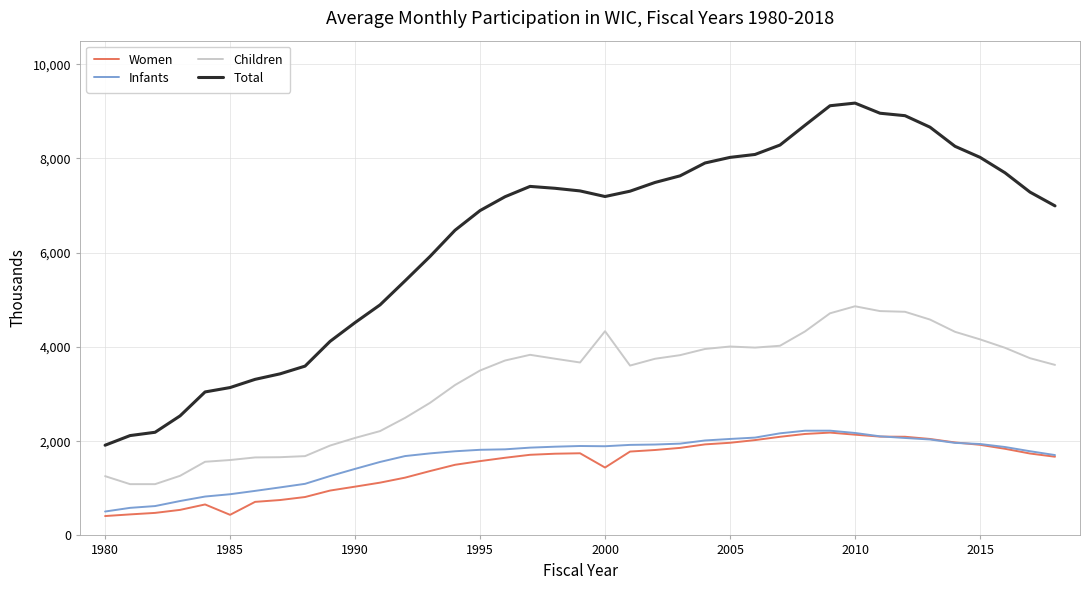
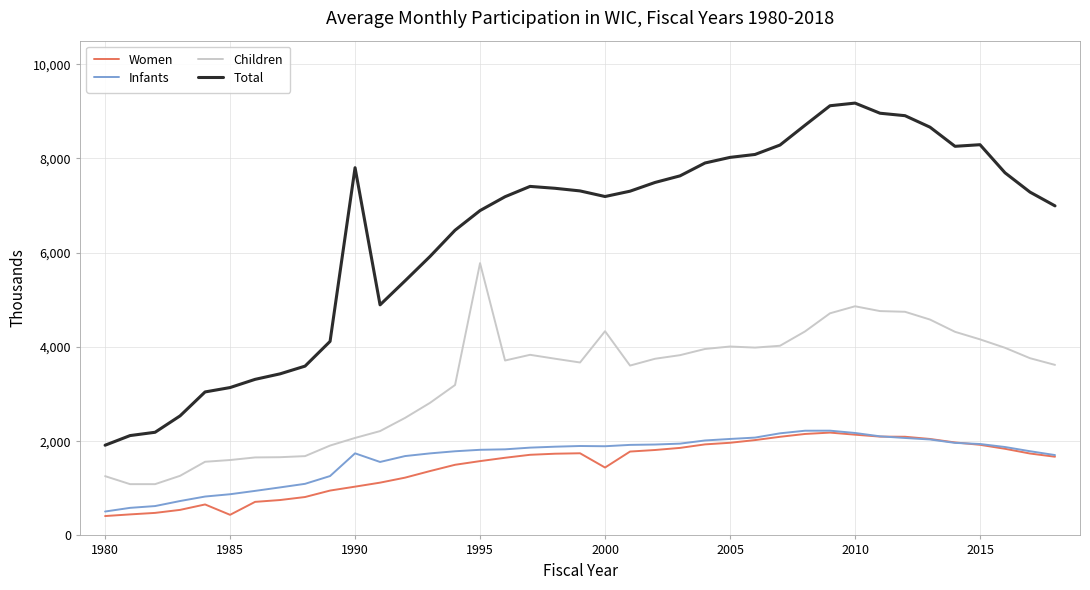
Infants, 1990: 1,400 -> 1,700
Total, 1990: 4,500 -> 7,800
Children, 1995: 3,500 -> 5,800
Total, 2015: 8,000 -> 8,300
